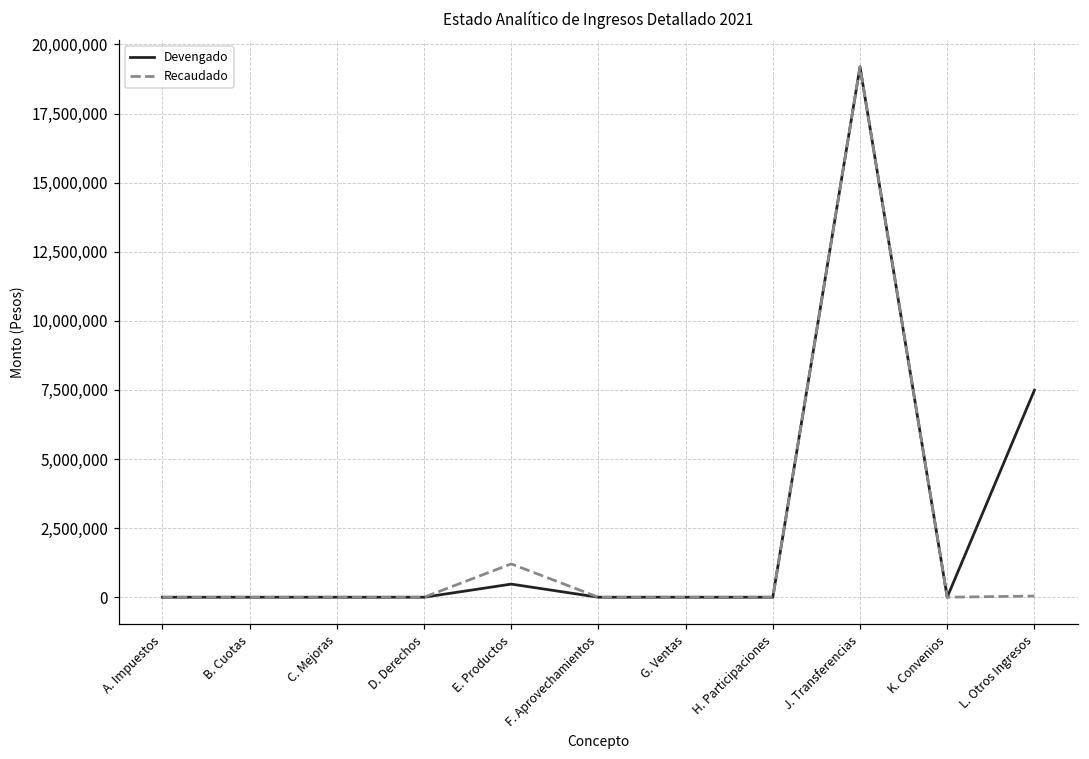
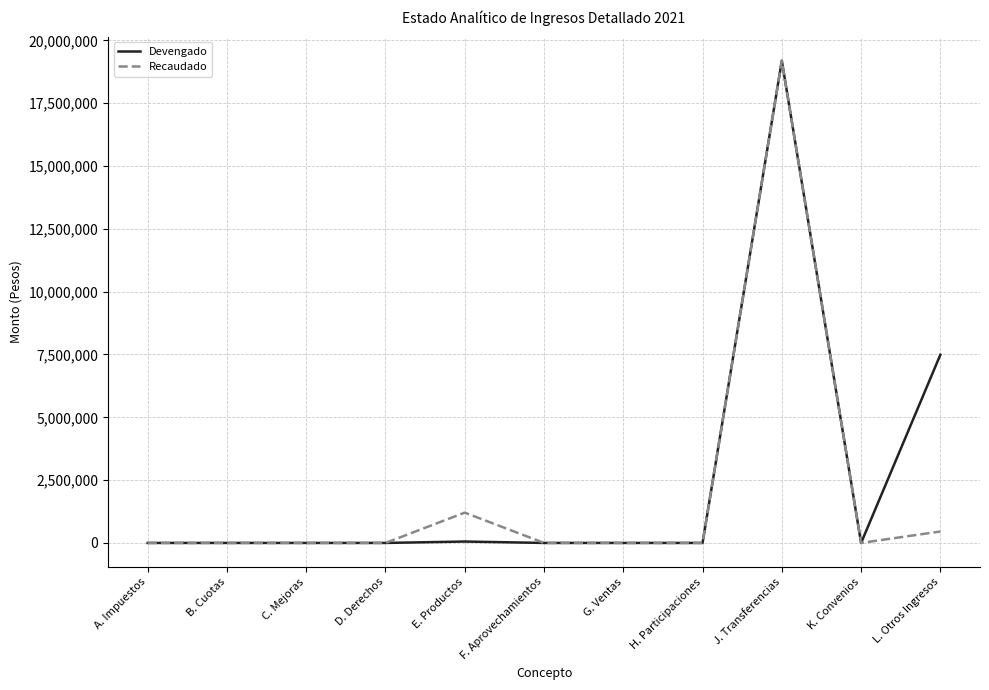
Devengado, E. Productos: 500,000 -> 100,000
Recaudado, L. Otros Ingresos: 0 -> 500,000
